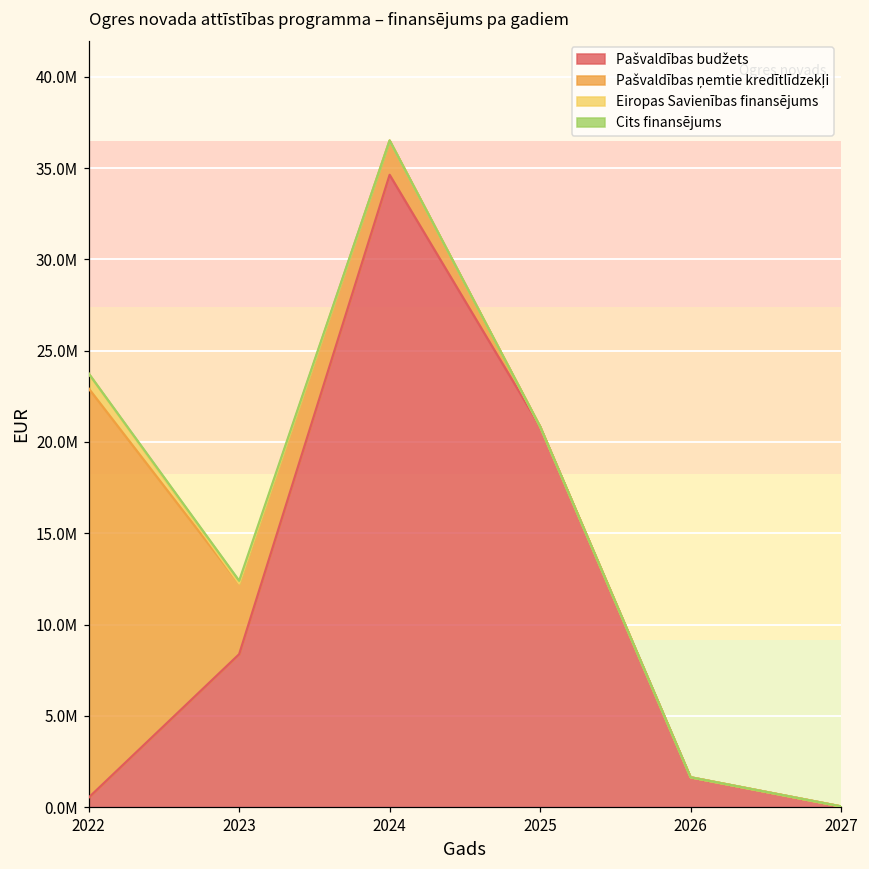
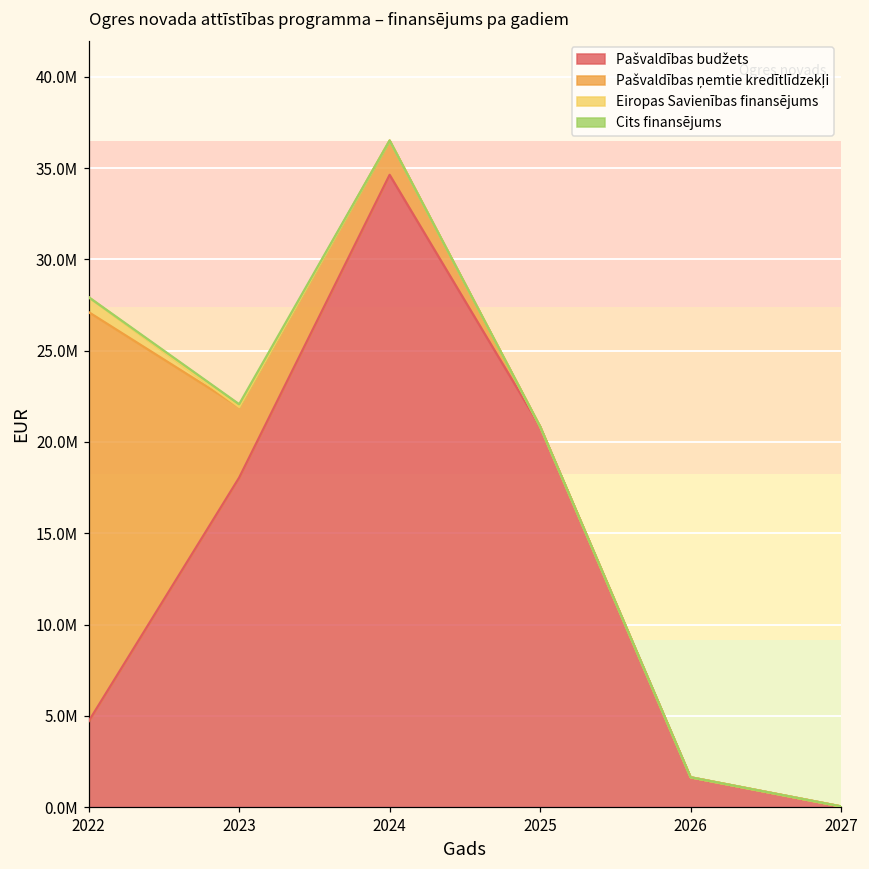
Pašvaldības budžets, 2022: 500000 -> 4700000
Pašvaldības budžets, 2023: 8400000 -> 18000000
